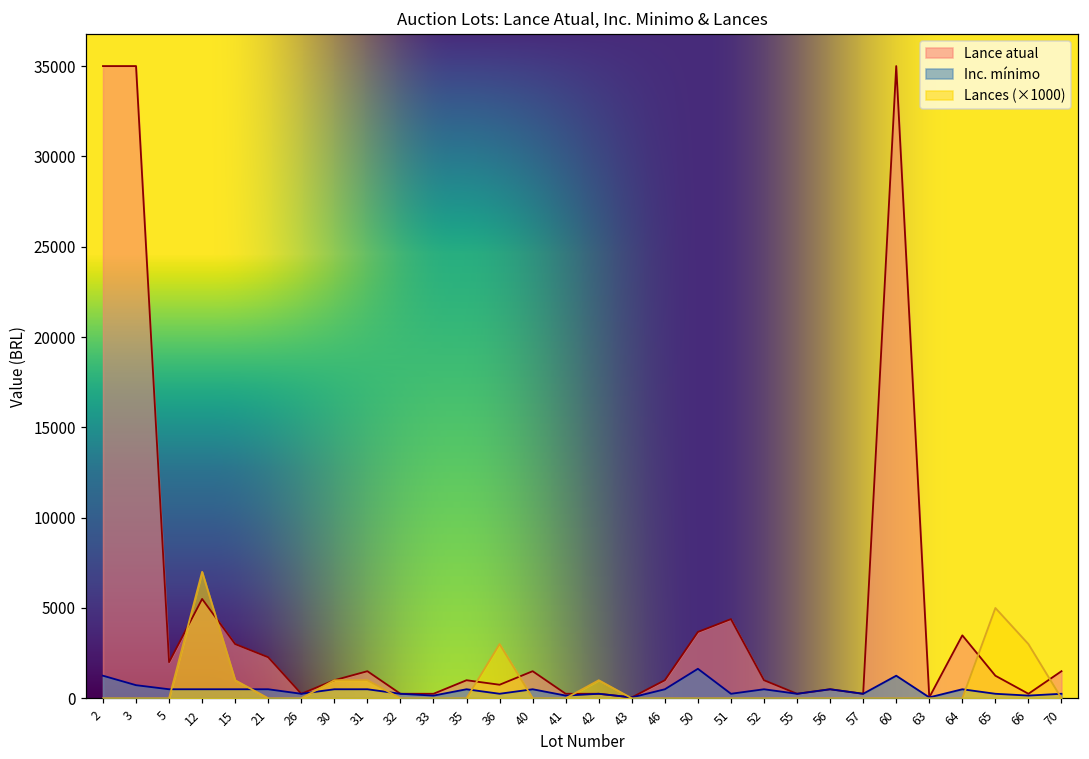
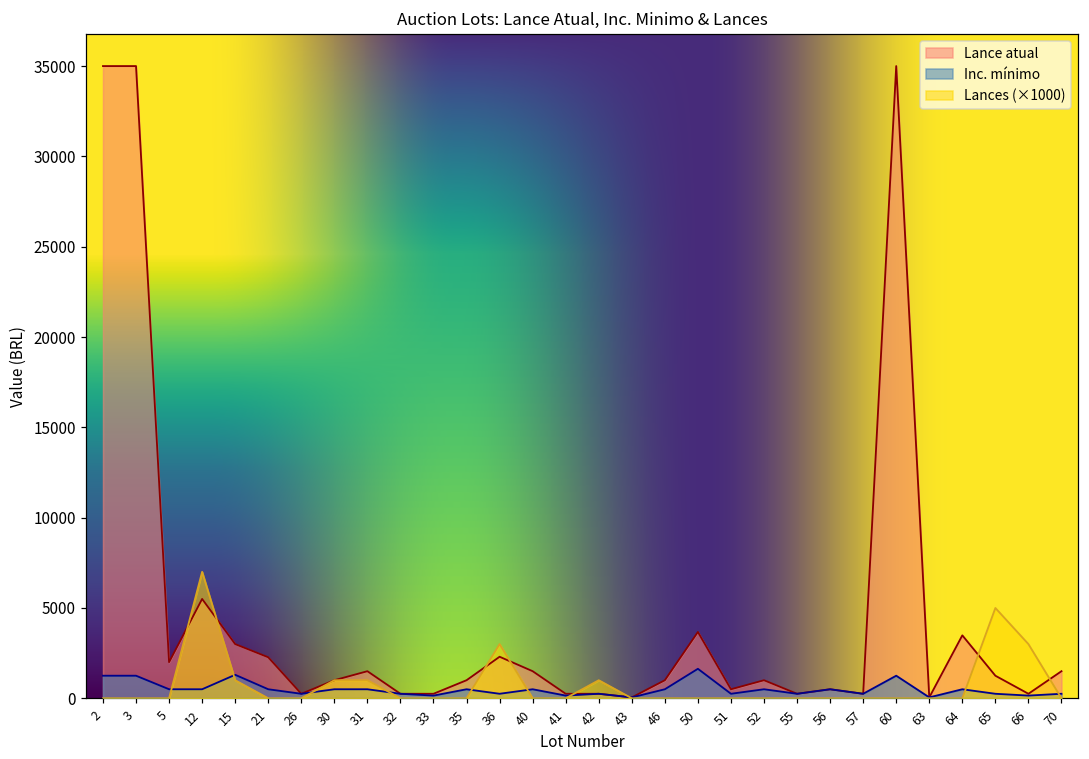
Inc. mínimo, 3: 700 -> 1300
Inc. mínimo, 15: 500 -> 1300
Lance atual, 36: 800 -> 2300
Lance atual, 51: 4400 -> 500
